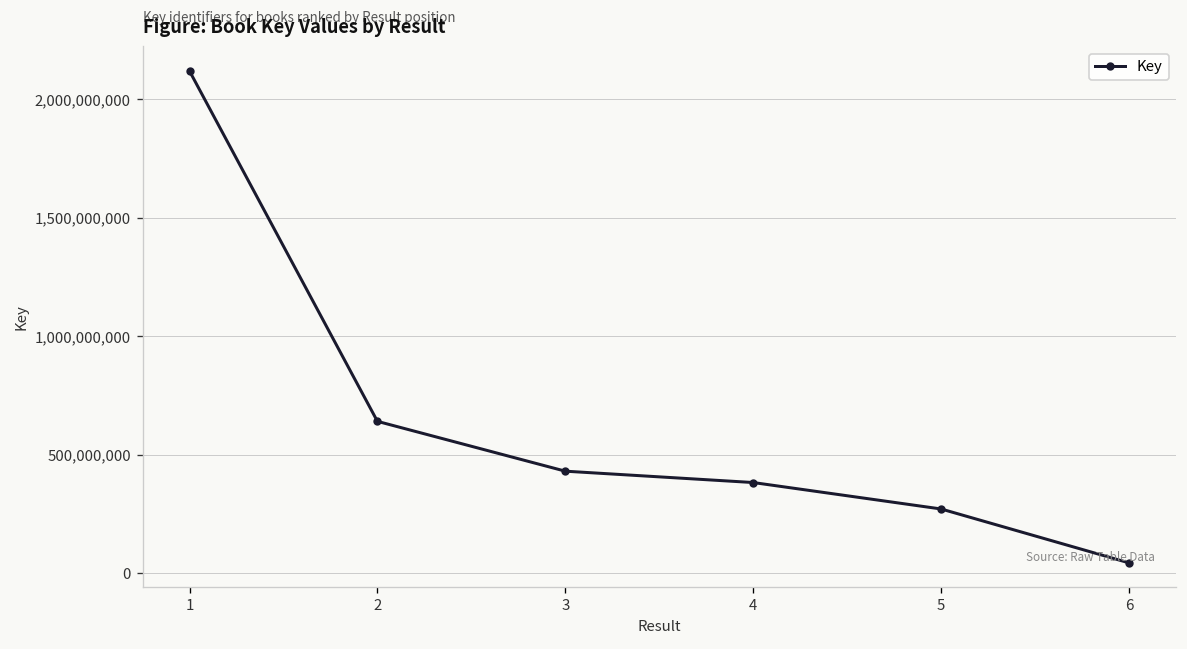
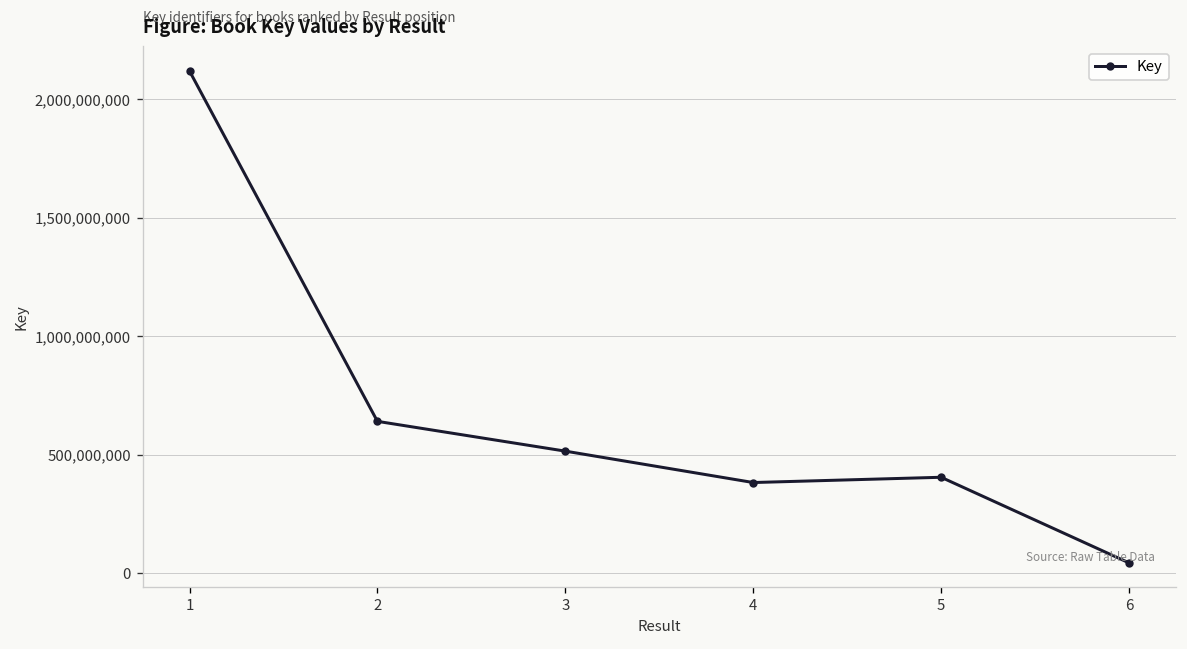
3: 430,000,000 -> 510,000,000
5: 270,000,000 -> 400,000,000
